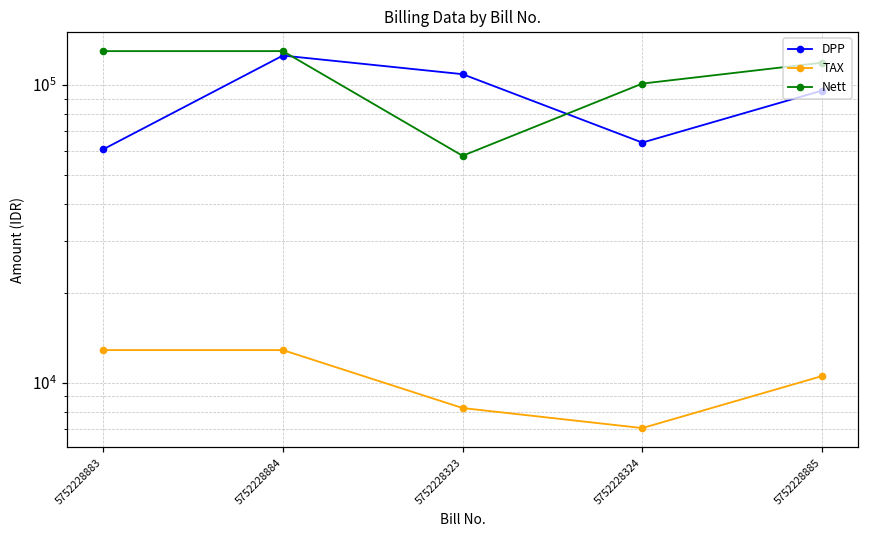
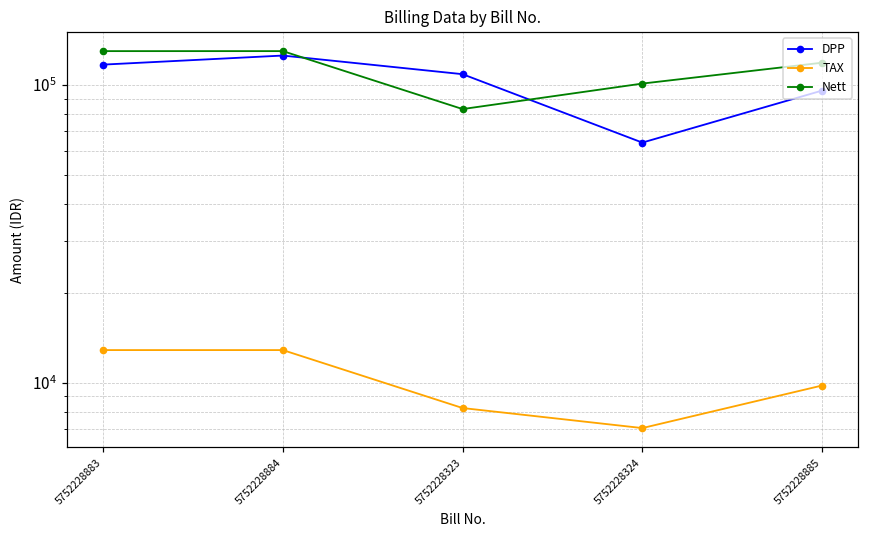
DPP, 5752228883: 61000 -> 117000
Nett, 5752228323: 58000 -> 83000
TAX, 5752228885: 10500 -> 9800
